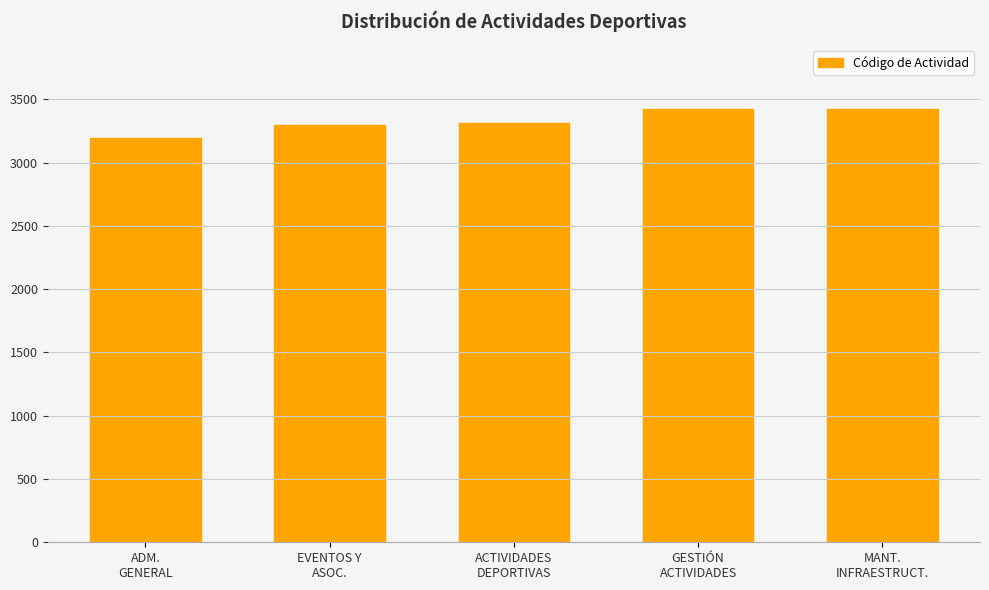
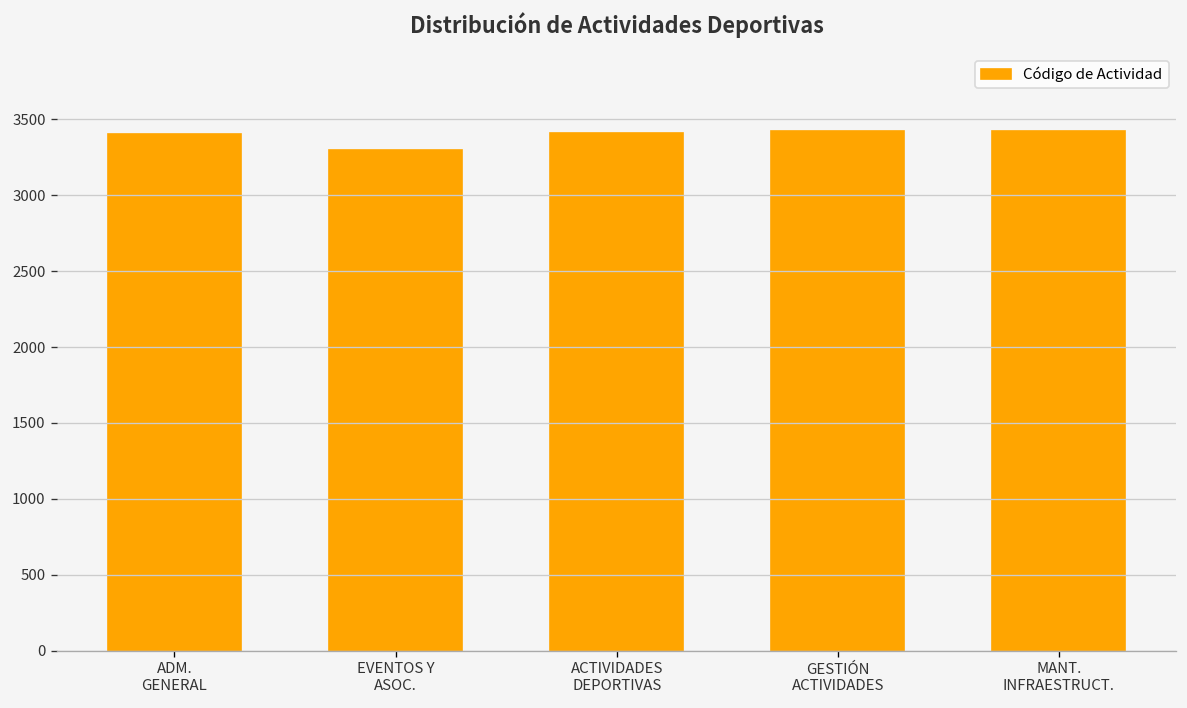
ADM. GENERAL: 3190 -> 3400
ACTIVIDADES DEPORTIVAS: 3310 -> 3410
